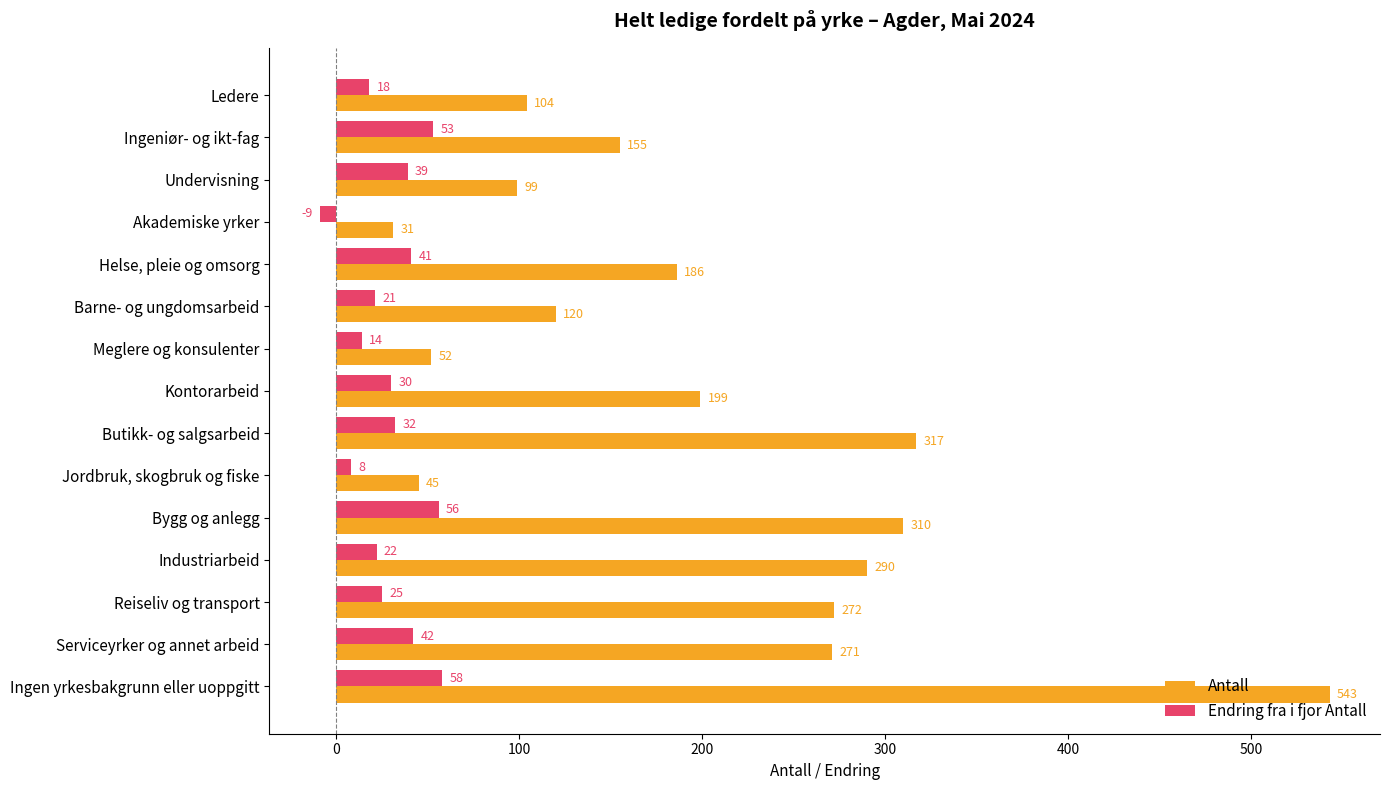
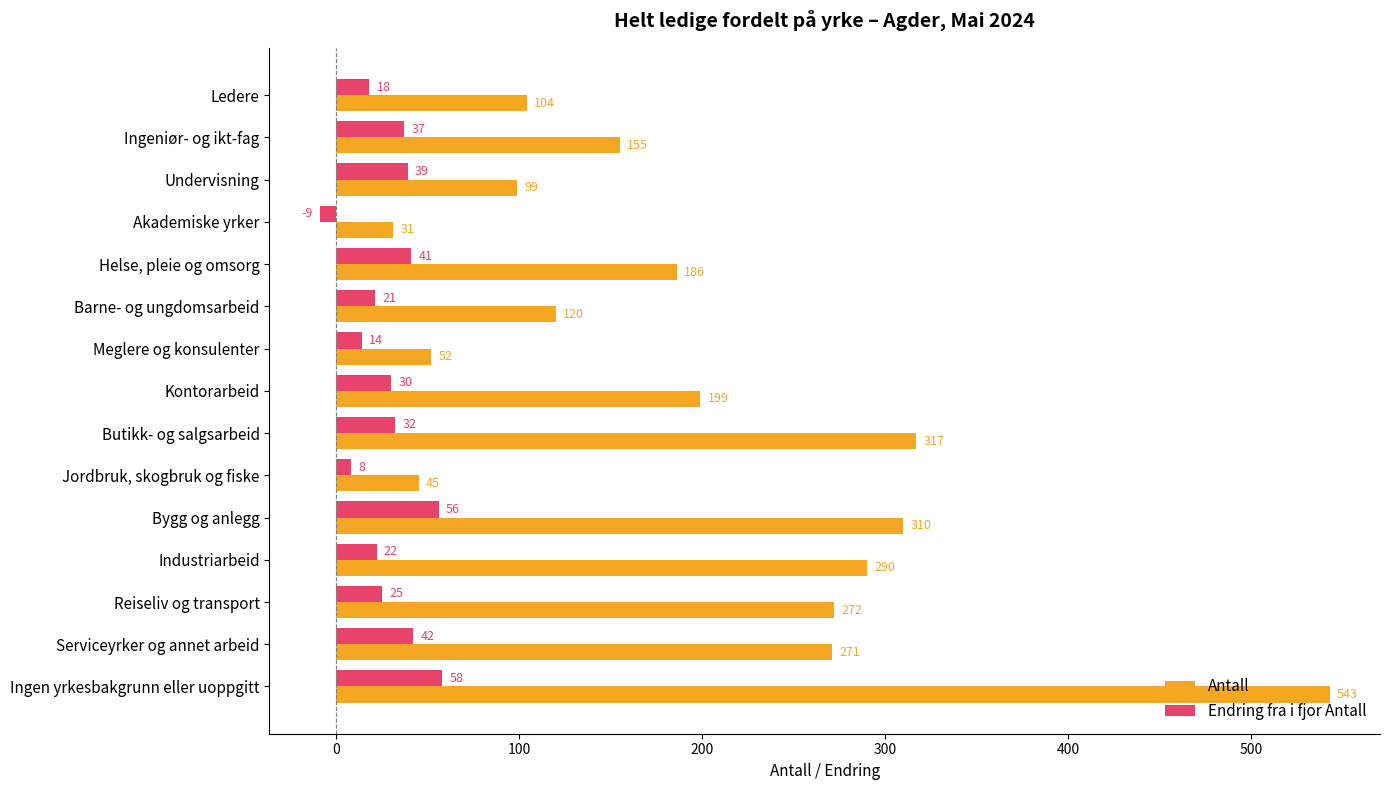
Endring fra i fjor Antall, Ingeniør- og ikt-fag: 53 -> 37
